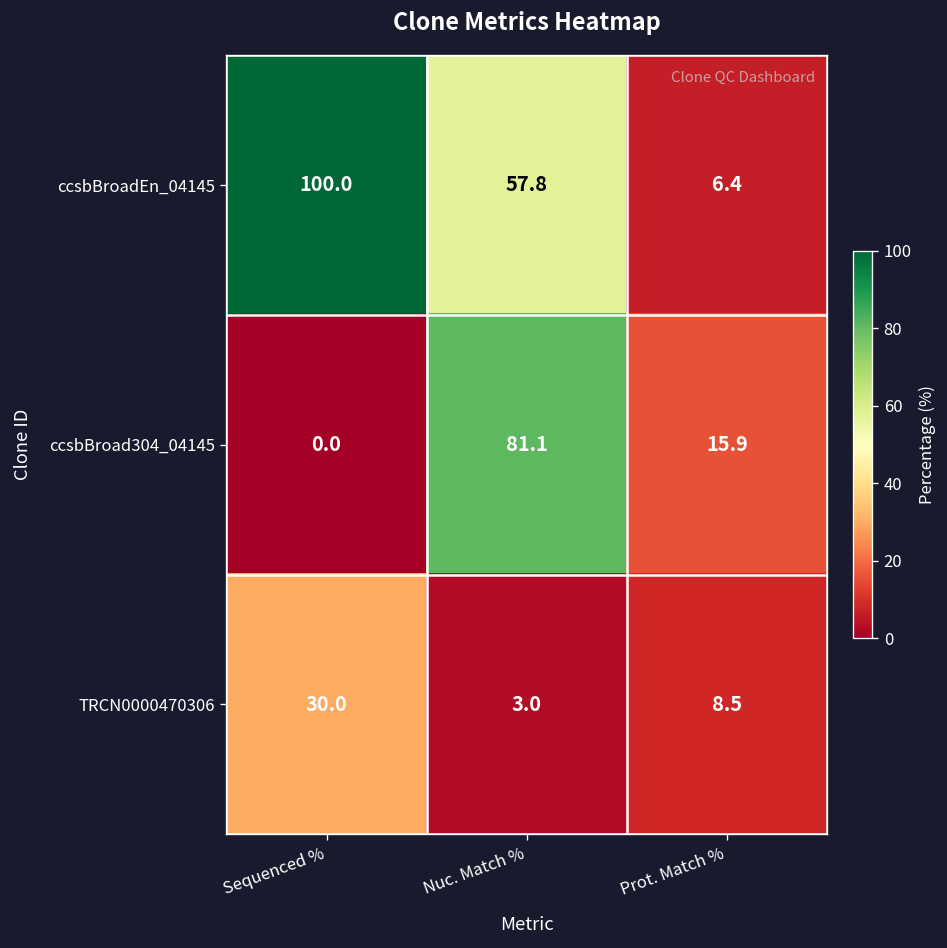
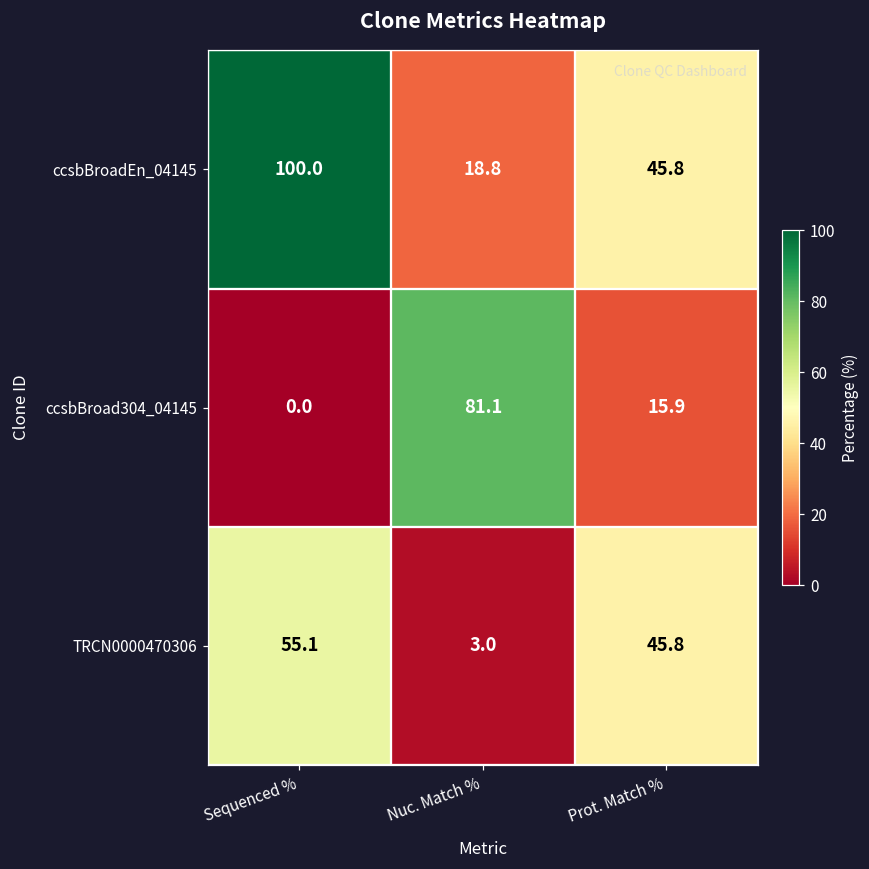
ccsbBroadEn_04145, Nuc. Match %: 57.8 -> 18.8
ccsbBroadEn_04145, Prot. Match %: 6.4 -> 45.8
TRCN0000470306, Sequenced %: 30.0 -> 55.1
TRCN0000470306, Prot. Match %: 8.5 -> 45.8
